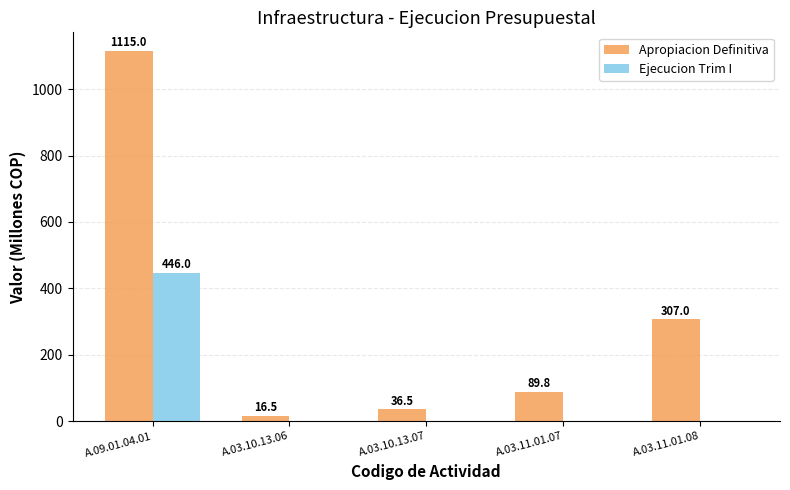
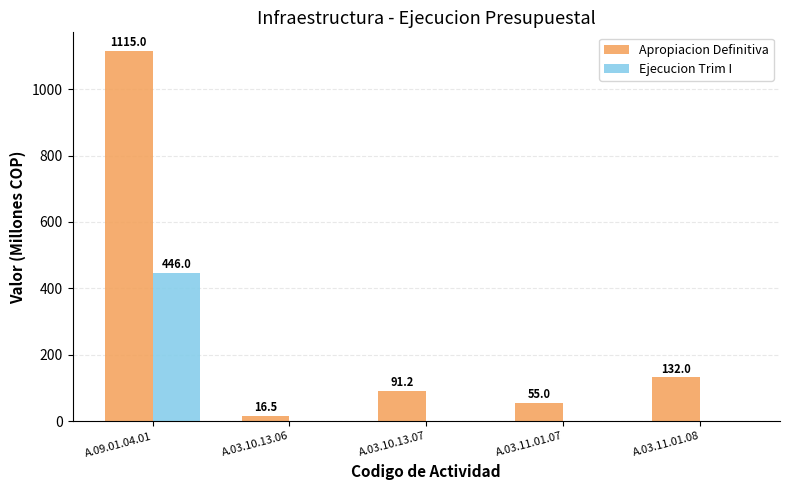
Apropiacion Definitiva, A.03.10.13.07: 36.5 -> 91.2
Apropiacion Definitiva, A.03.11.01.07: 89.8 -> 55.0
Apropiacion Definitiva, A.03.11.01.08: 307.0 -> 132.0
